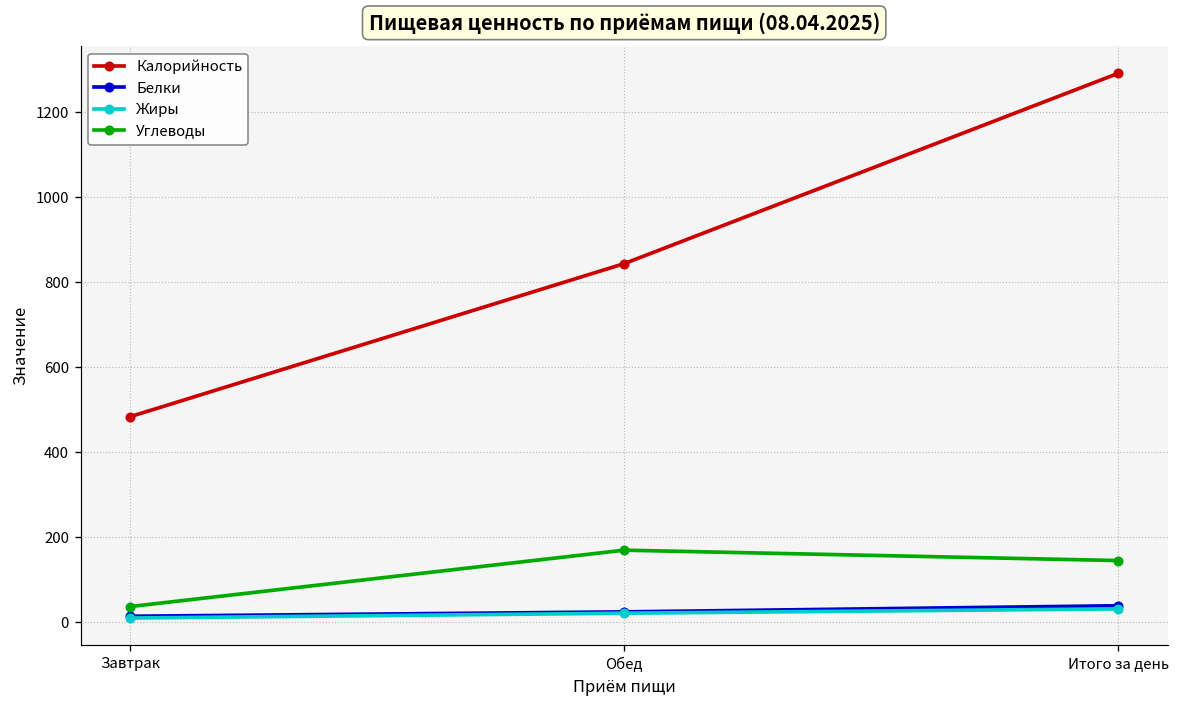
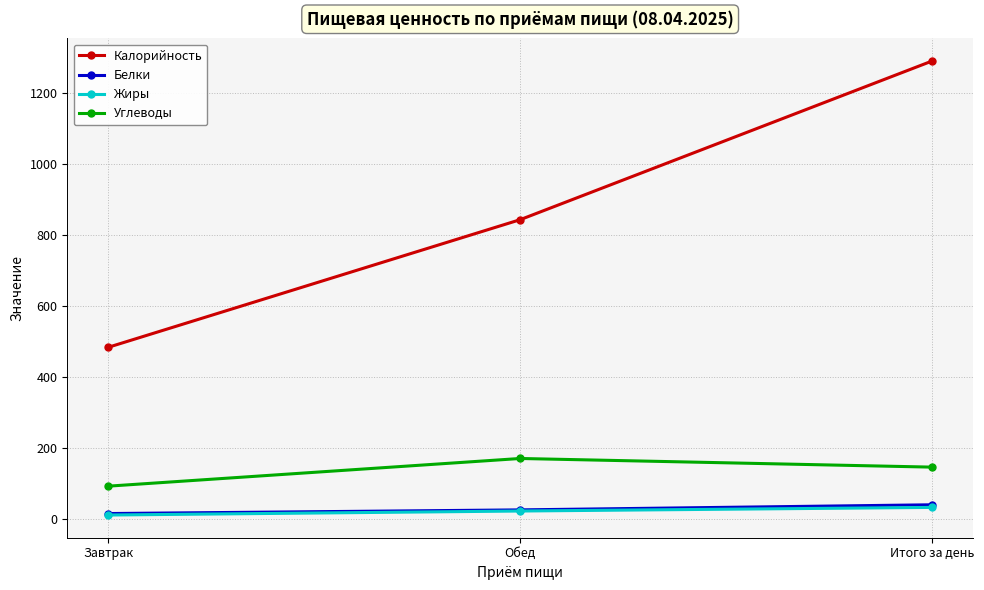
Углеводы, Завтрак: 40 -> 90
